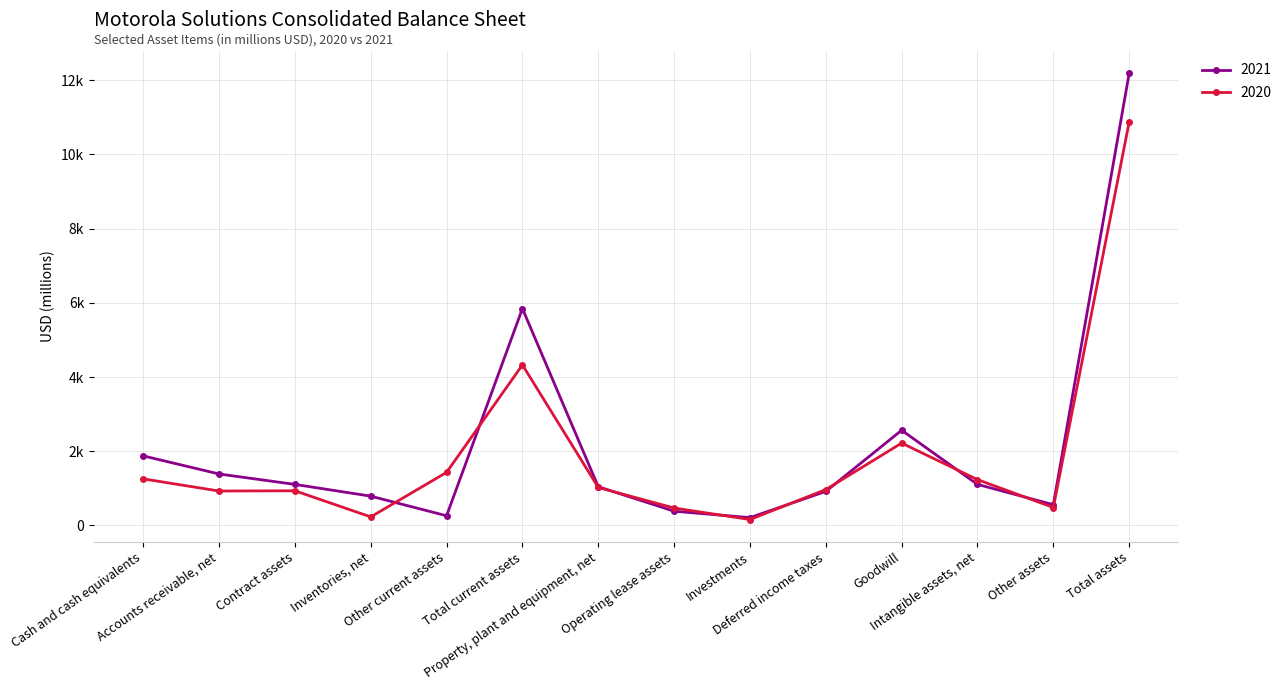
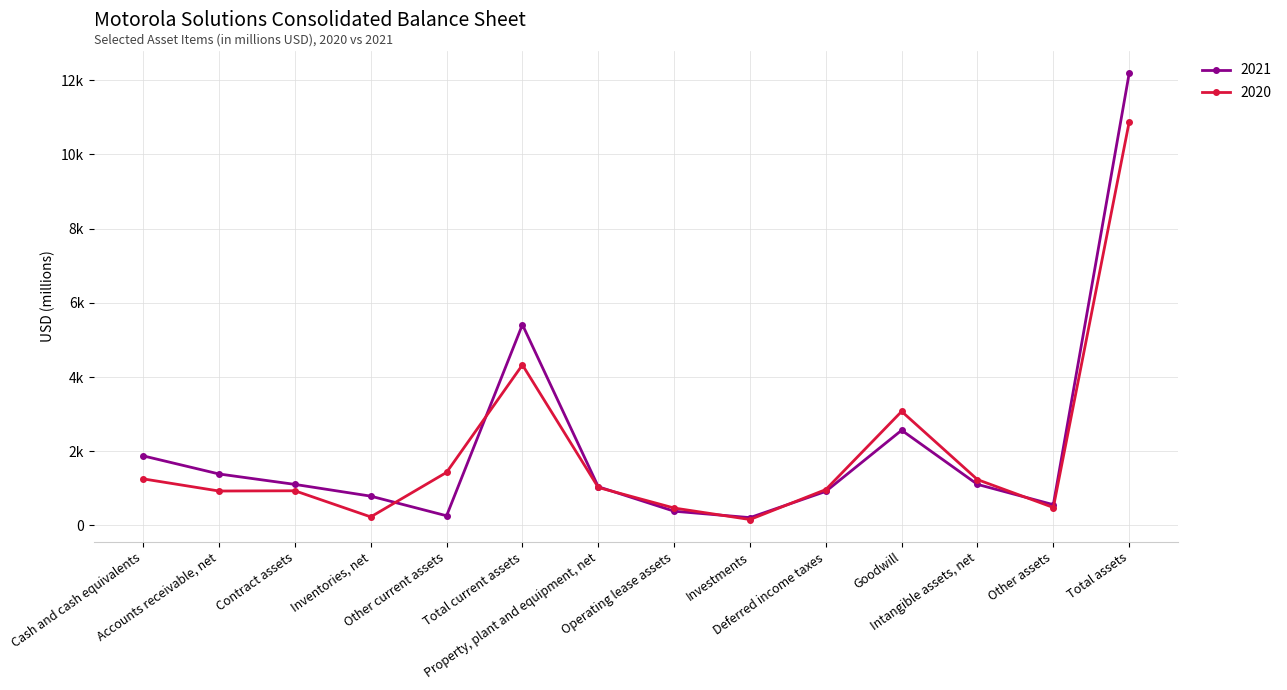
2021, Total current assets: 5800 -> 5400
2020, Goodwill: 2200 -> 3100
